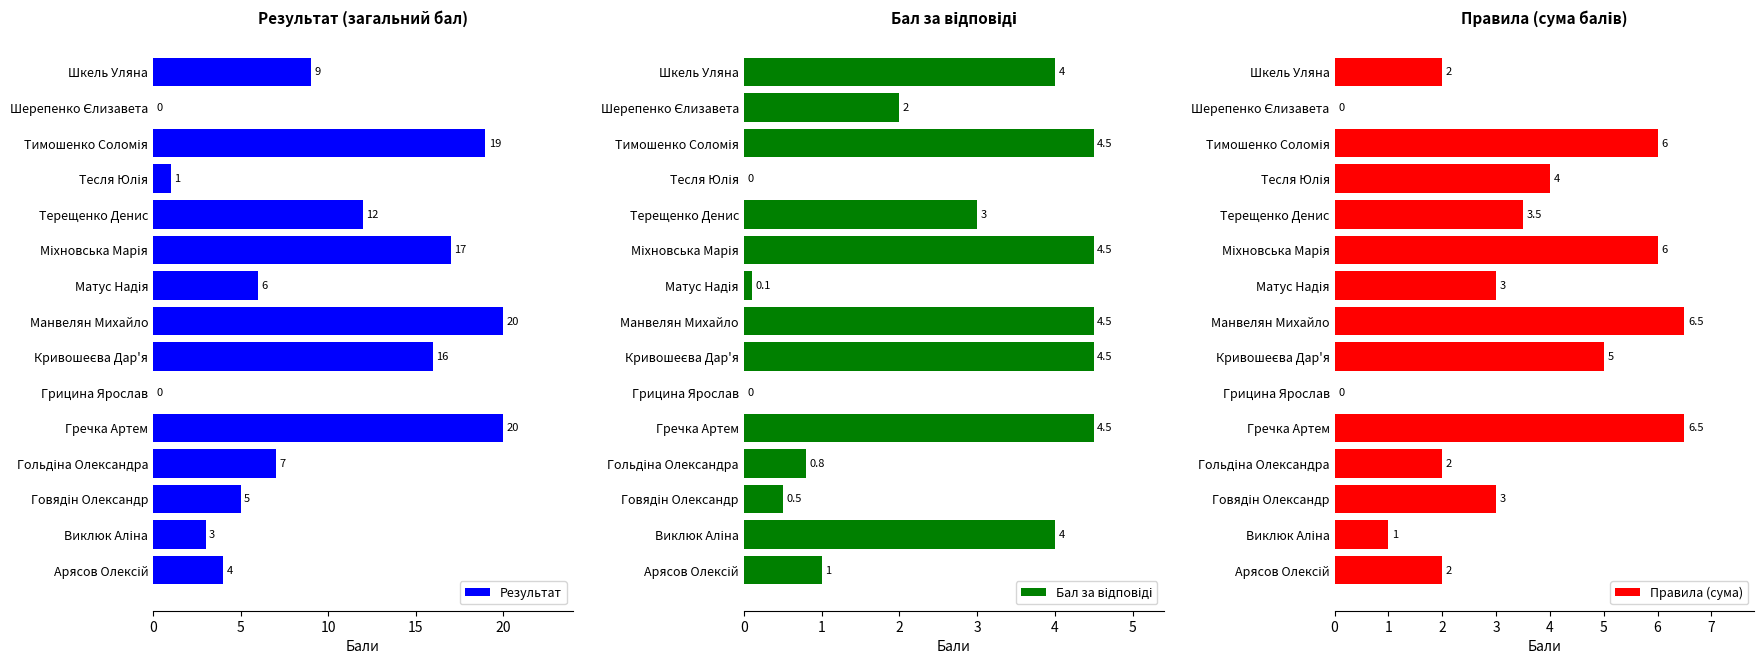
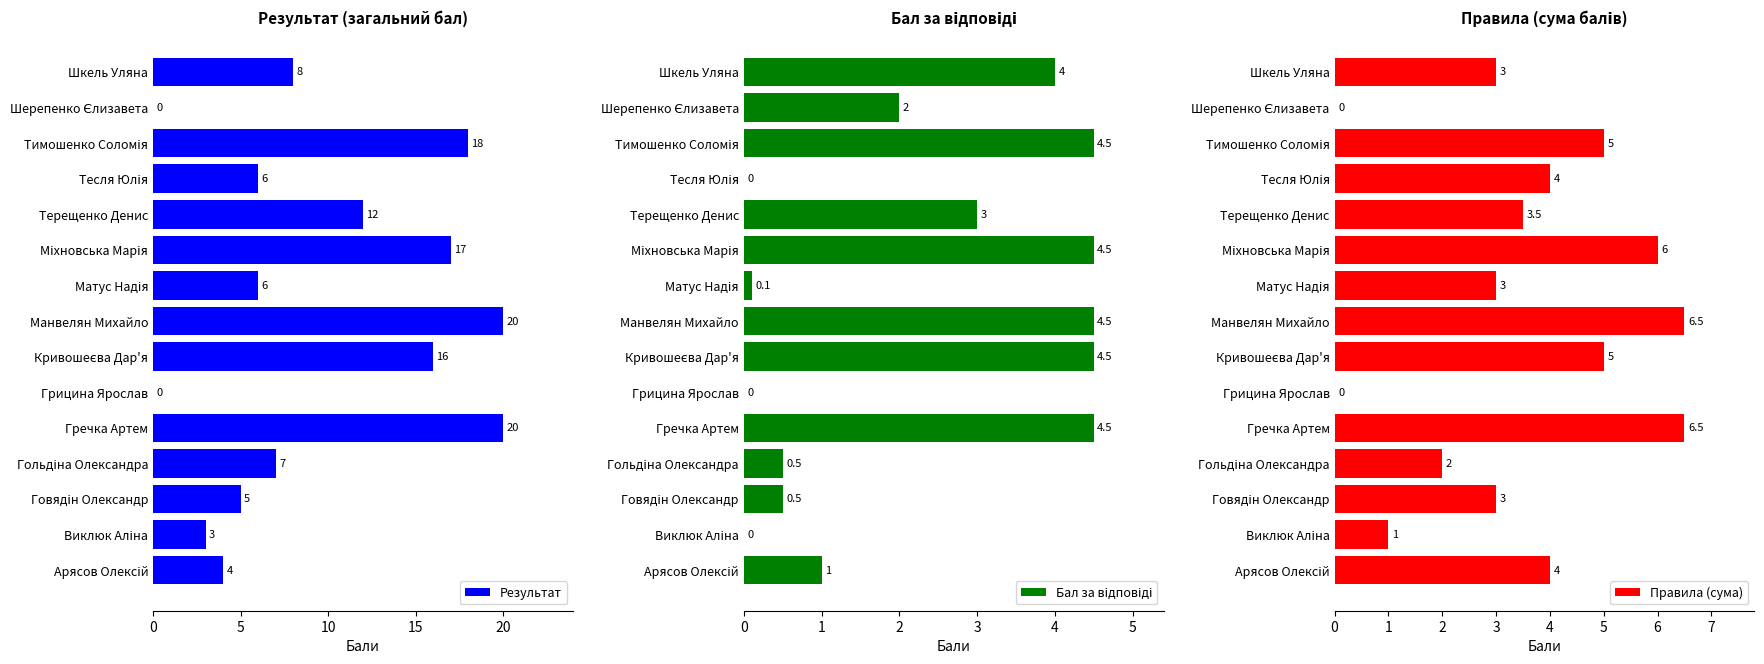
Результат (загальний бал), Шкель Уляна: 9 -> 8
Результат (загальний бал), Тимошенко Соломія: 19 -> 18
Результат (загальний бал), Тесля Юлія: 1 -> 6
Бал за відповіді, Гольдіна Олександра: 0.8 -> 0.5
Бал за відповіді, Виклюк Аліна: 4 -> 0
Правила (сума балів), Шкель Уляна: 2 -> 3
Правила (сума балів), Тимошенко Соломія: 6 -> 5
Правила (сума балів), Арясов Олексій: 2 -> 4
